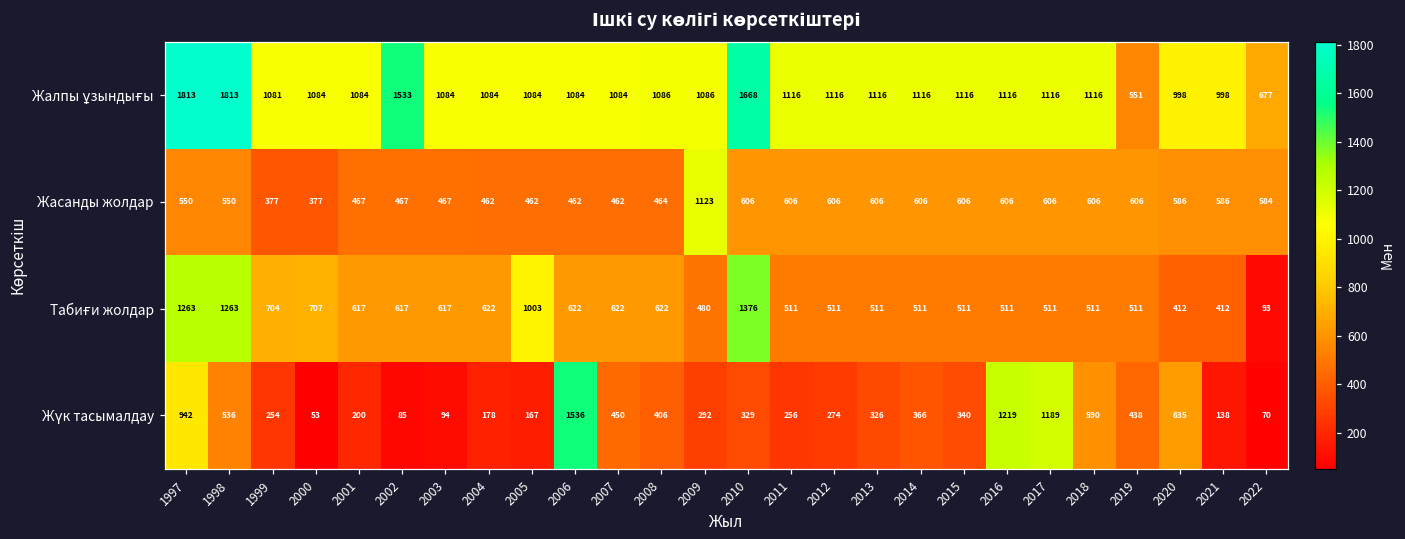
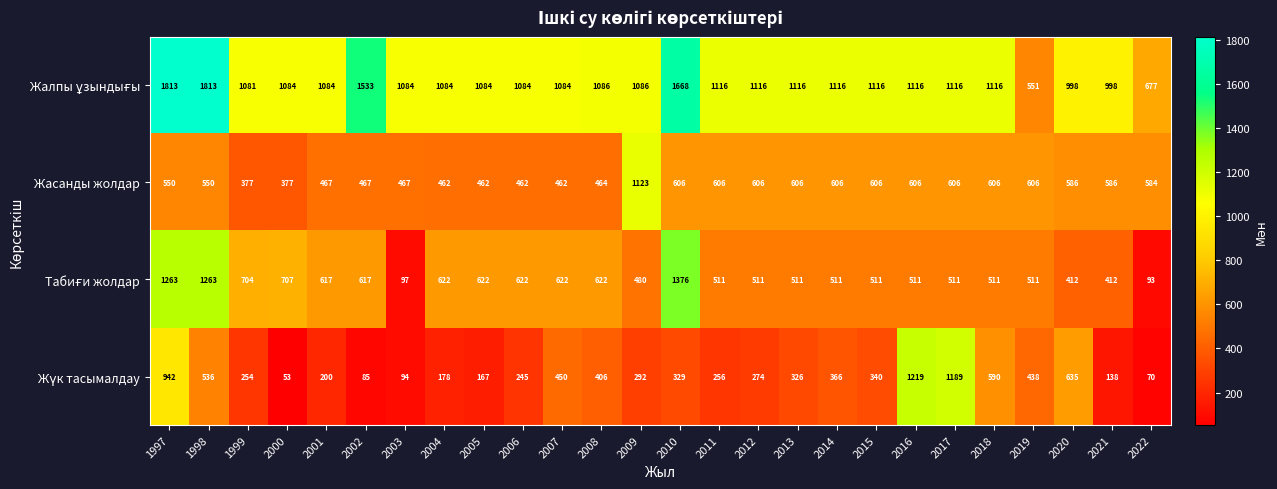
Табиғи жолдар, 2003: 617 -> 97
Табиғи жолдар, 2005: 1003 -> 622
Жүк тасымалдау, 2006: 1536 -> 245
